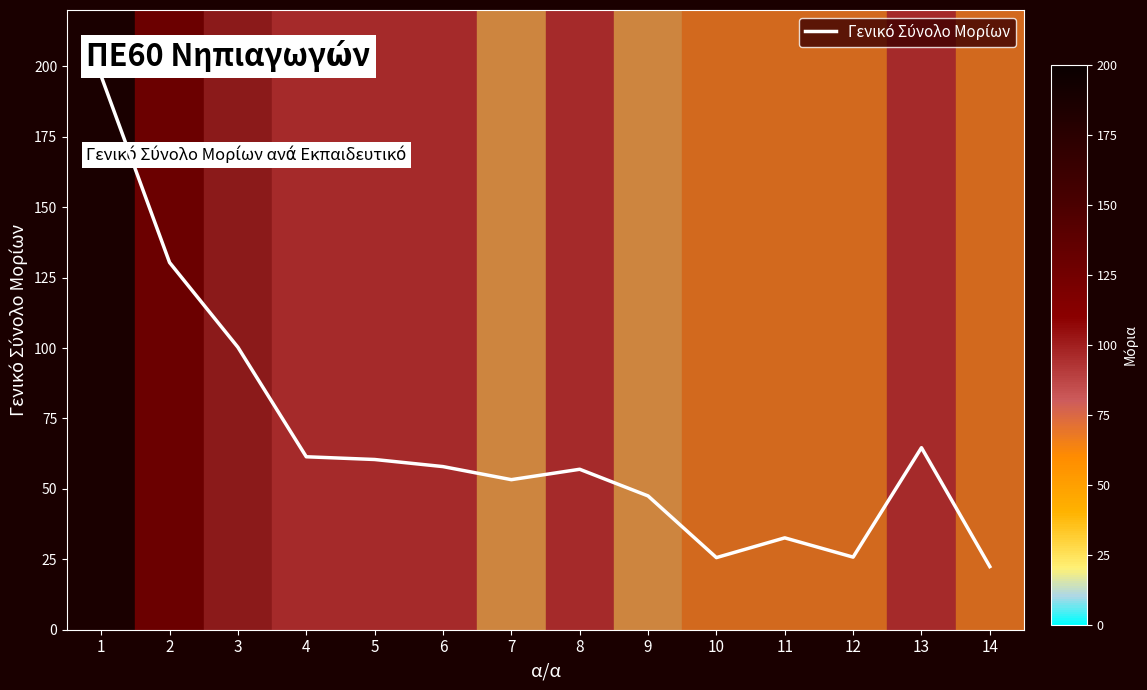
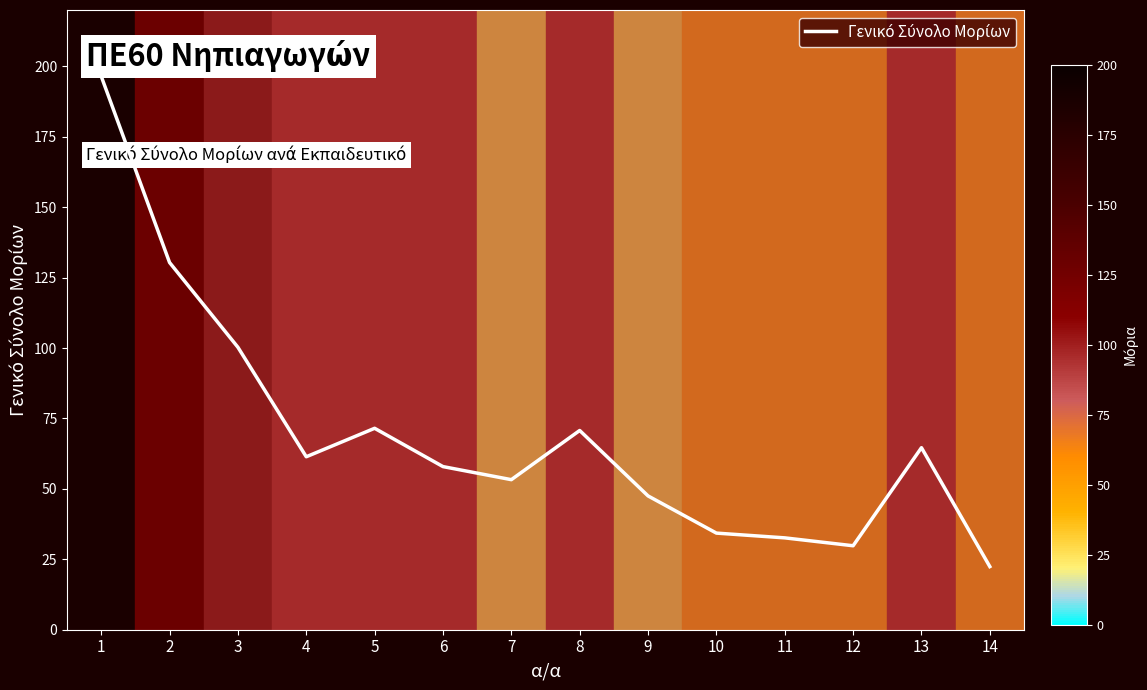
5: 60 -> 72
8: 57 -> 71
10: 26 -> 34
12: 26 -> 30
